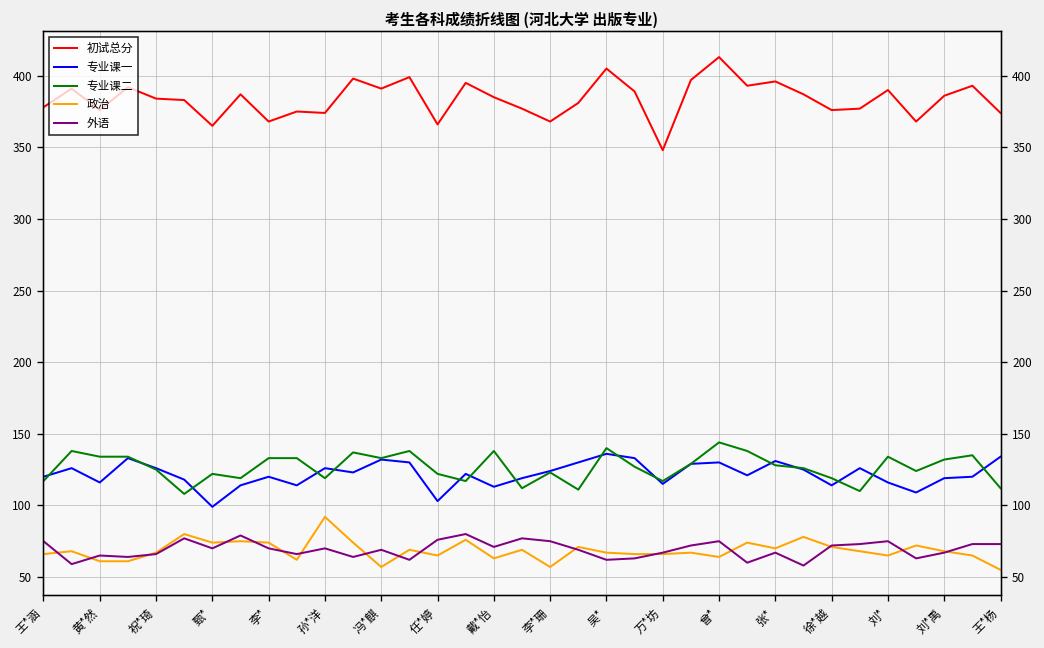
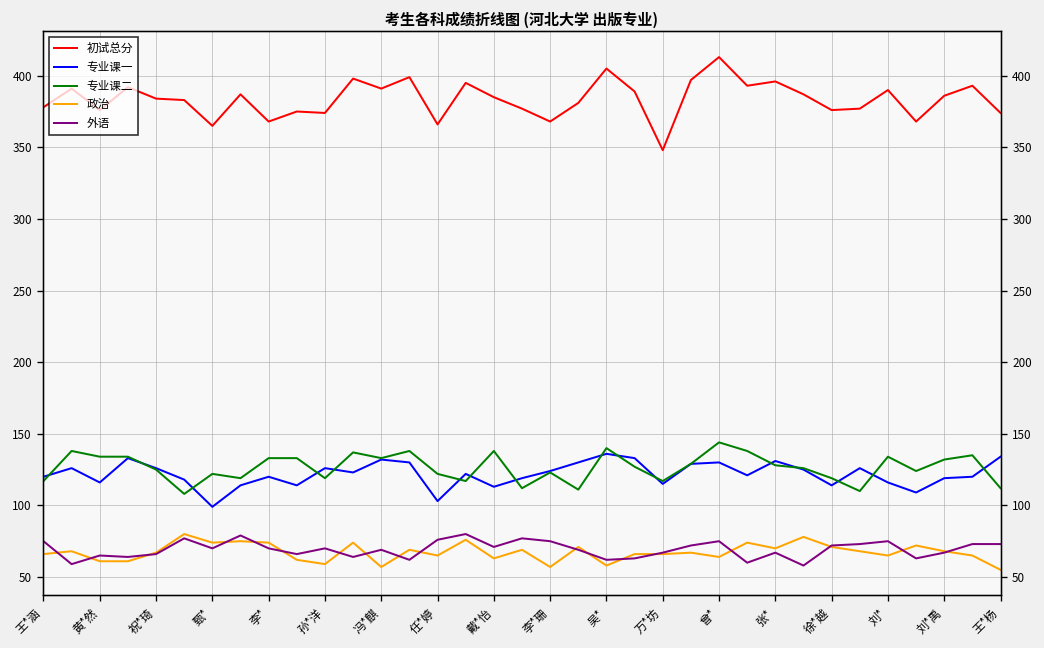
政治, 孙*洋: 92 -> 59
政治, 吴*: 67 -> 58
